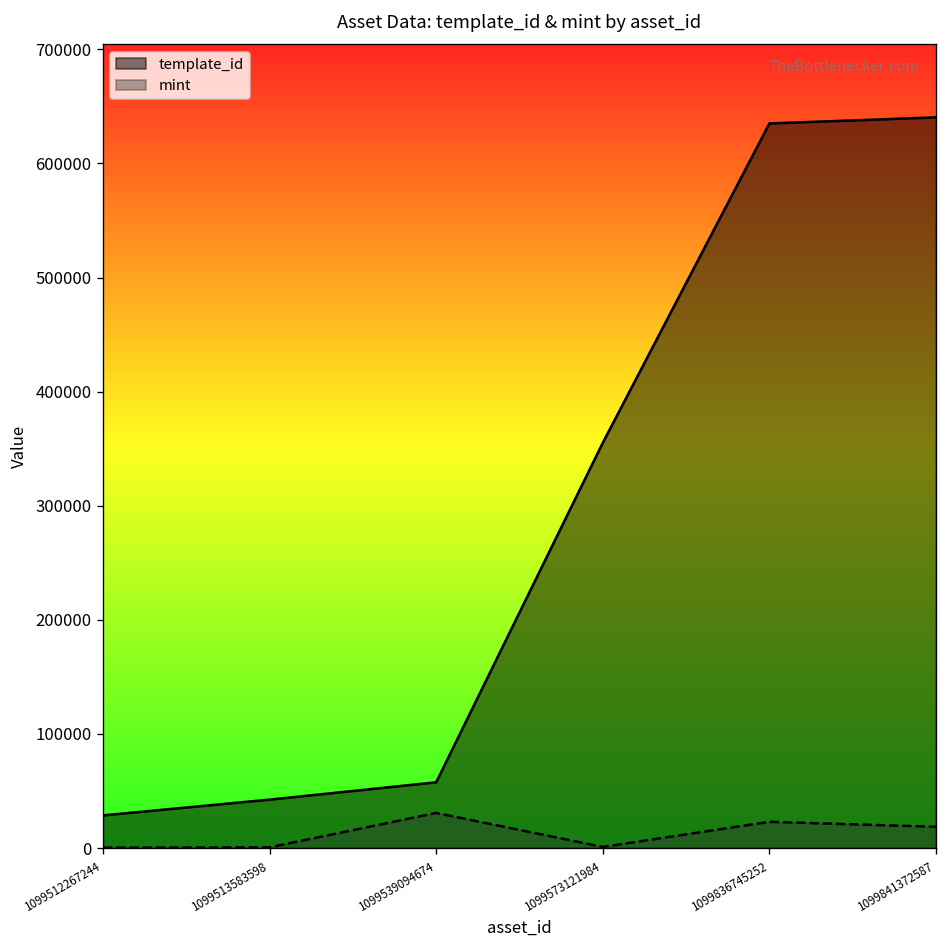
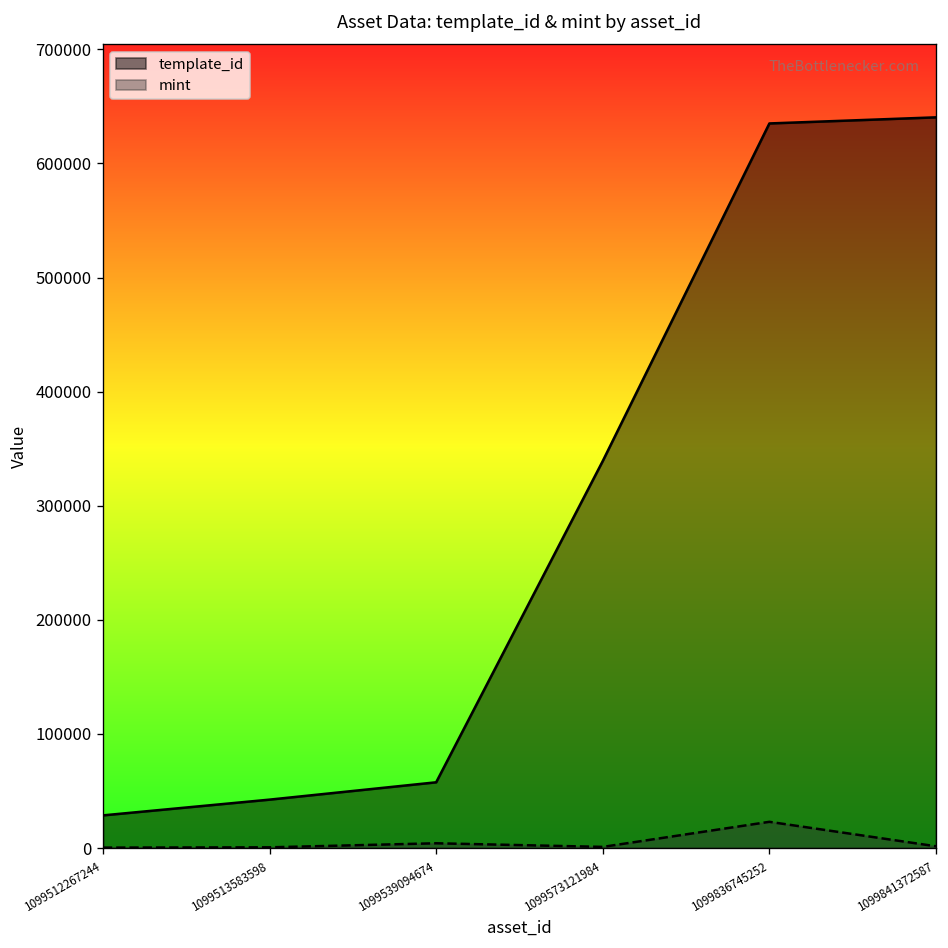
mint, 1099539094674: 30000 -> 0
template_id, 1099573121984: 360000 -> 340000
mint, 1099841372587: 20000 -> 0
